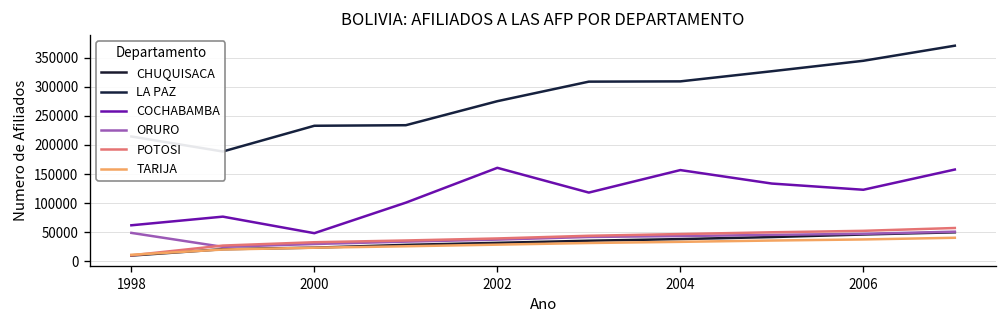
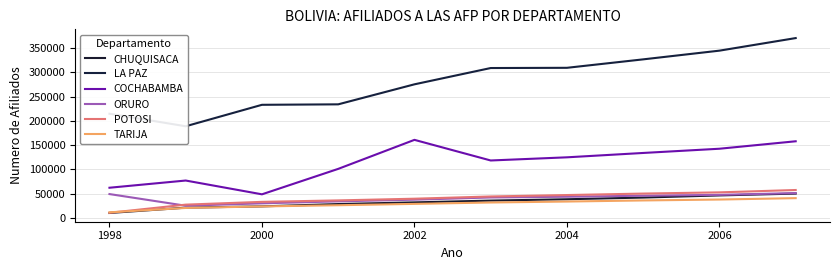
COCHABAMBA, 2004: 160000 -> 120000
COCHABAMBA, 2006: 120000 -> 140000
